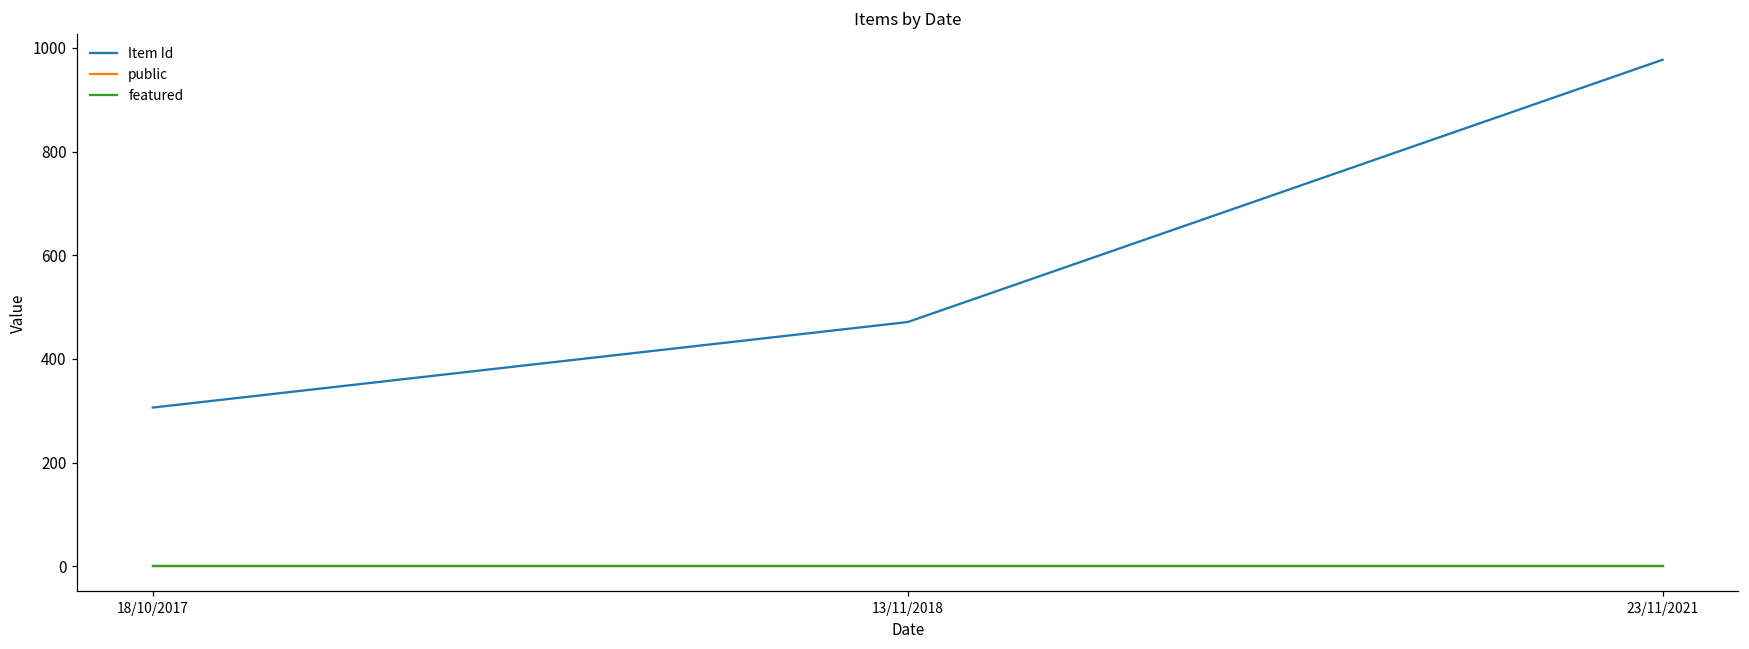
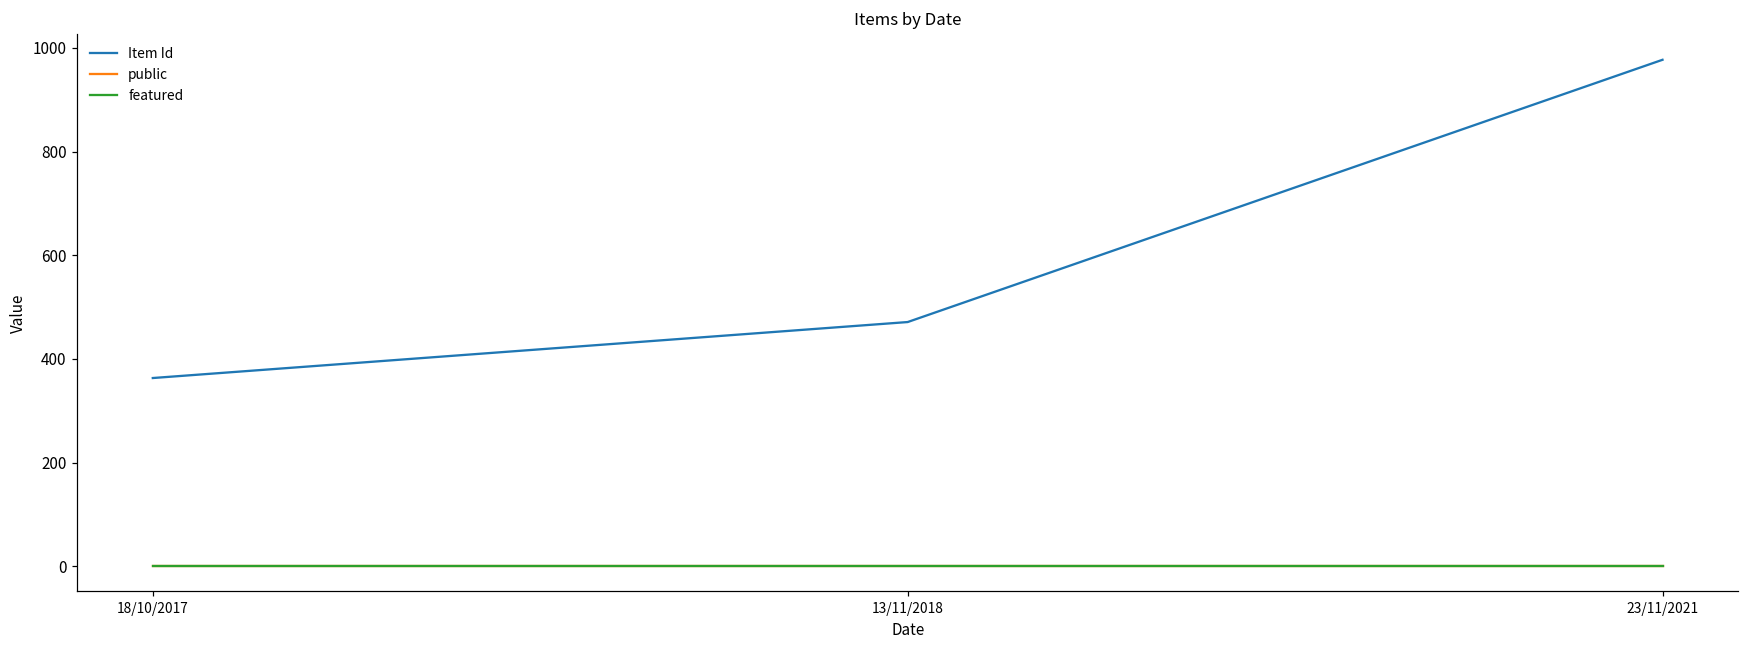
Item Id, 18/10/2017: 310 -> 360
